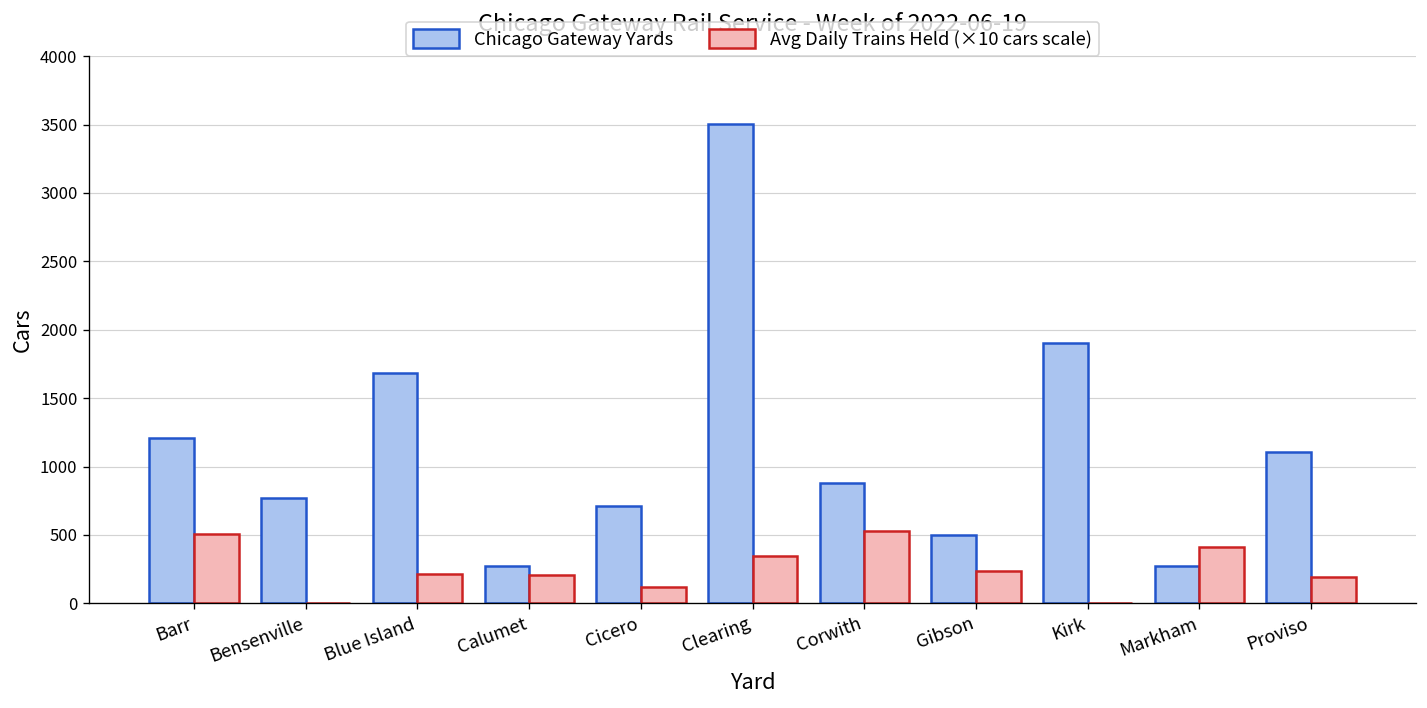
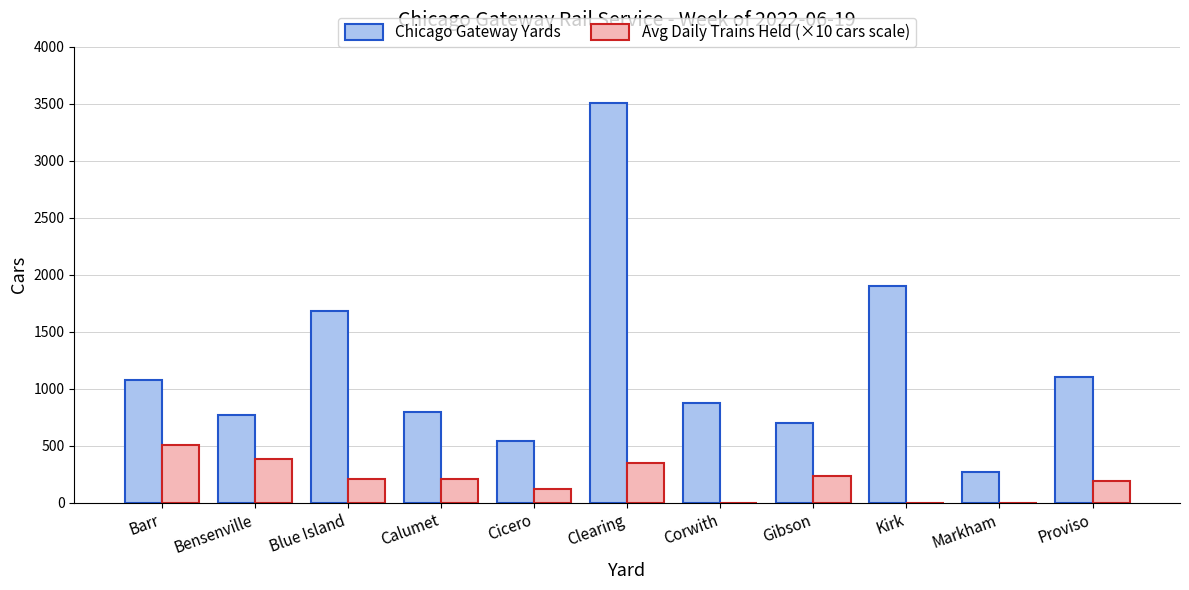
Chicago Gateway Yards, Barr: 1210 -> 1080
Avg Daily Trains Held (×10 cars scale), Bensenville: 0 -> 380
Chicago Gateway Yards, Calumet: 270 -> 800
Chicago Gateway Yards, Cicero: 720 -> 550
Avg Daily Trains Held (×10 cars scale), Corwith: 530 -> 0
Chicago Gateway Yards, Gibson: 500 -> 700
Avg Daily Trains Held (×10 cars scale), Markham: 420 -> 0
